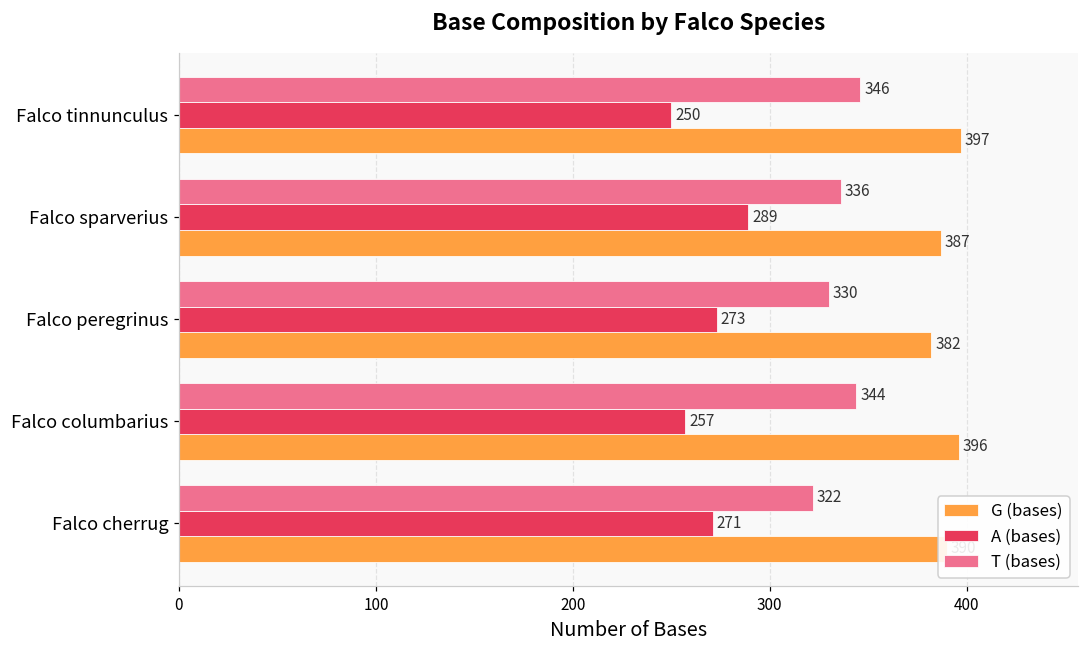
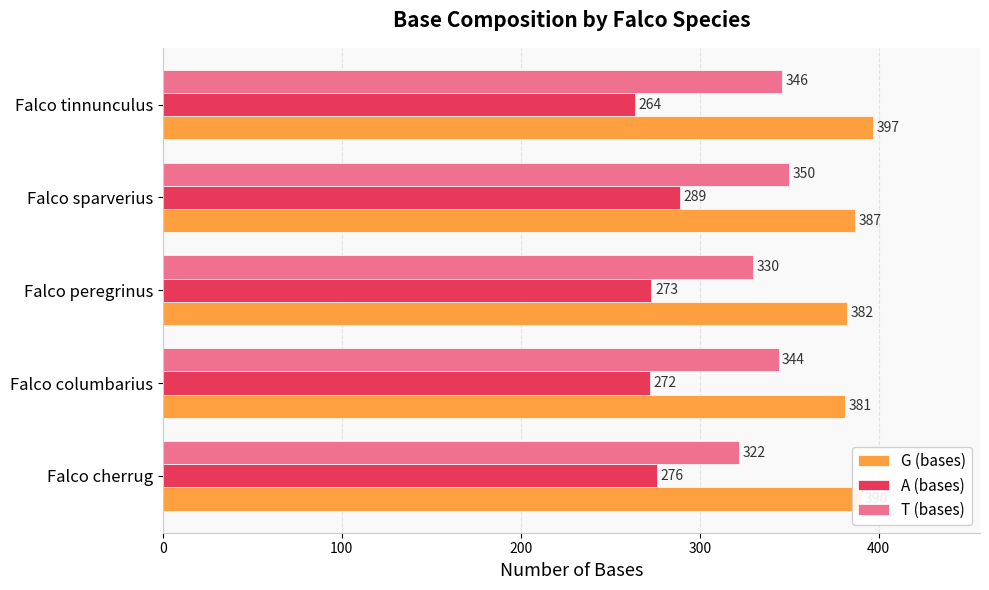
A (bases), Falco tinnunculus: 250 -> 264
T (bases), Falco sparverius: 336 -> 350
A (bases), Falco columbarius: 257 -> 272
G (bases), Falco columbarius: 396 -> 381
A (bases), Falco cherrug: 271 -> 276
